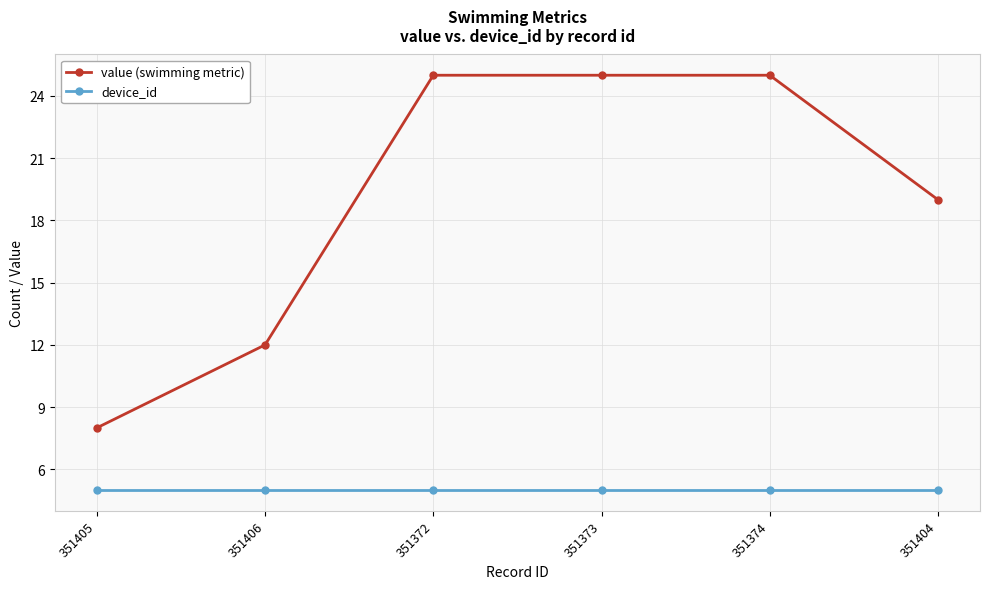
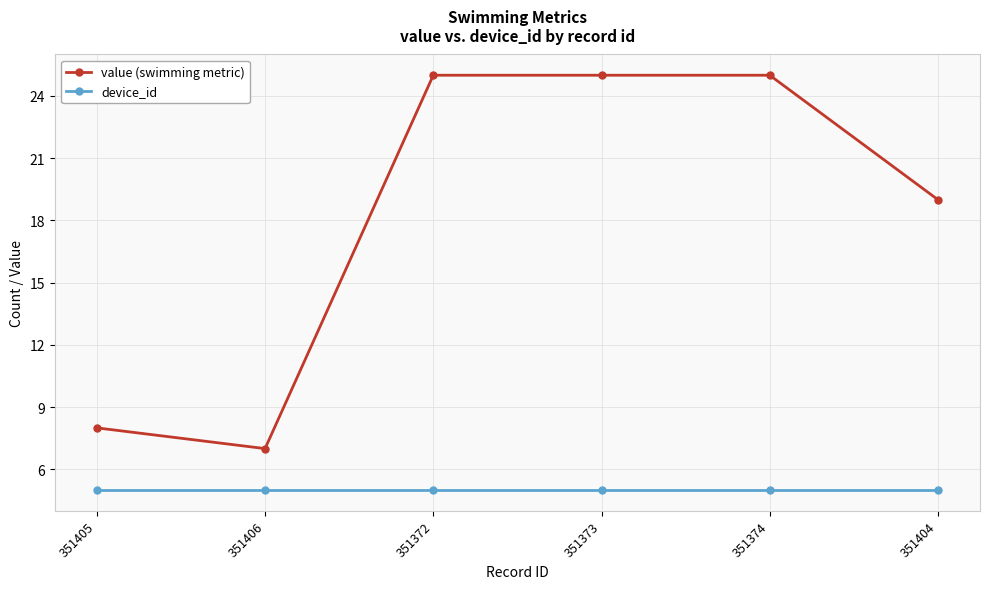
value (swimming metric), 351406: 12 -> 7
